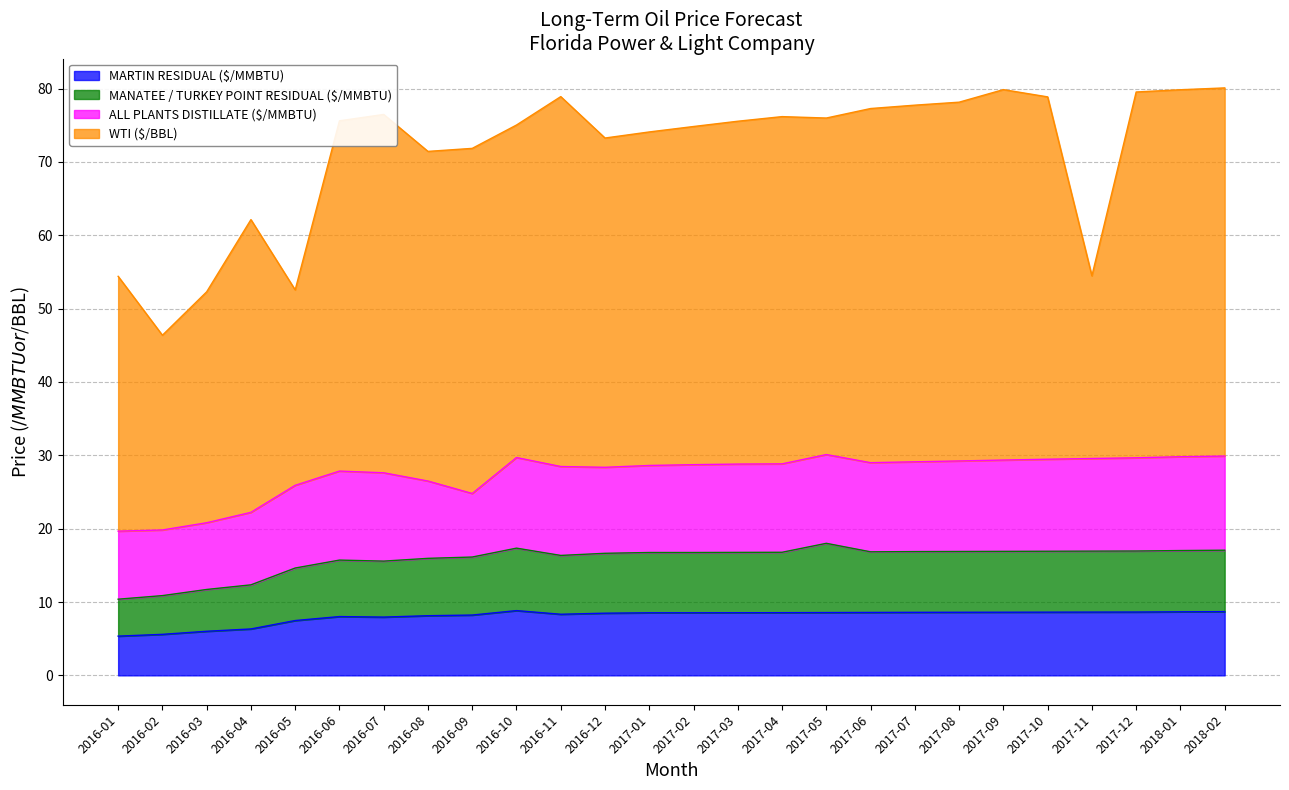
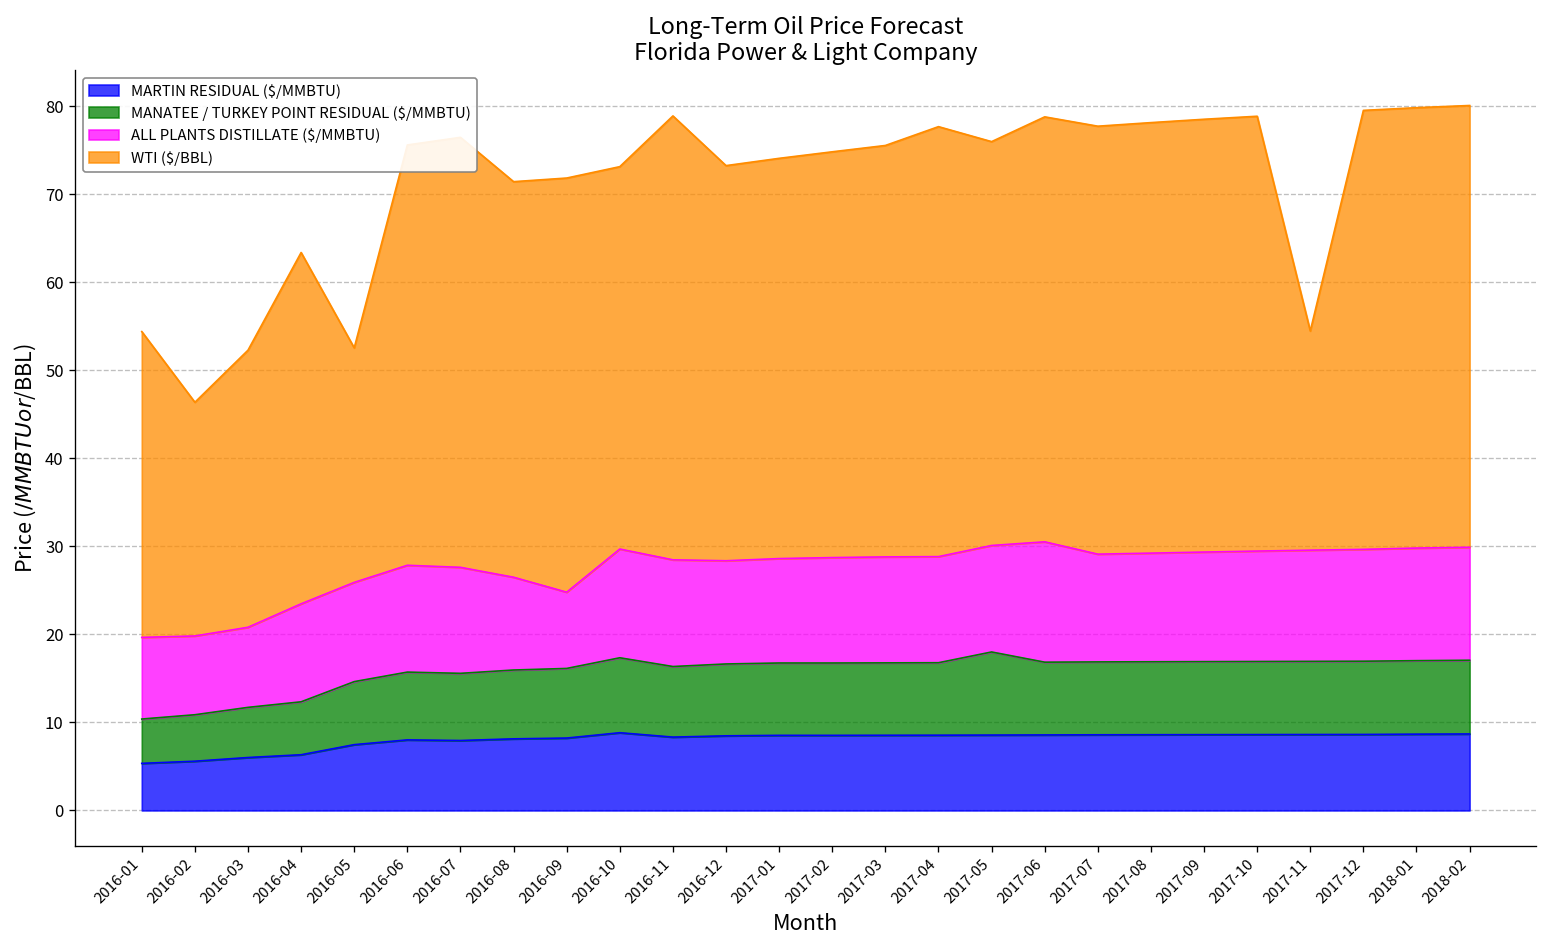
ALL PLANTS DISTILLATE ($/MMBTU), 2016-04: 10 -> 11
WTI ($/BBL), 2016-10: 45 -> 43
WTI ($/BBL), 2017-04: 47 -> 49
ALL PLANTS DISTILLATE ($/MMBTU), 2017-06: 12 -> 14
WTI ($/BBL), 2017-09: 51 -> 49
